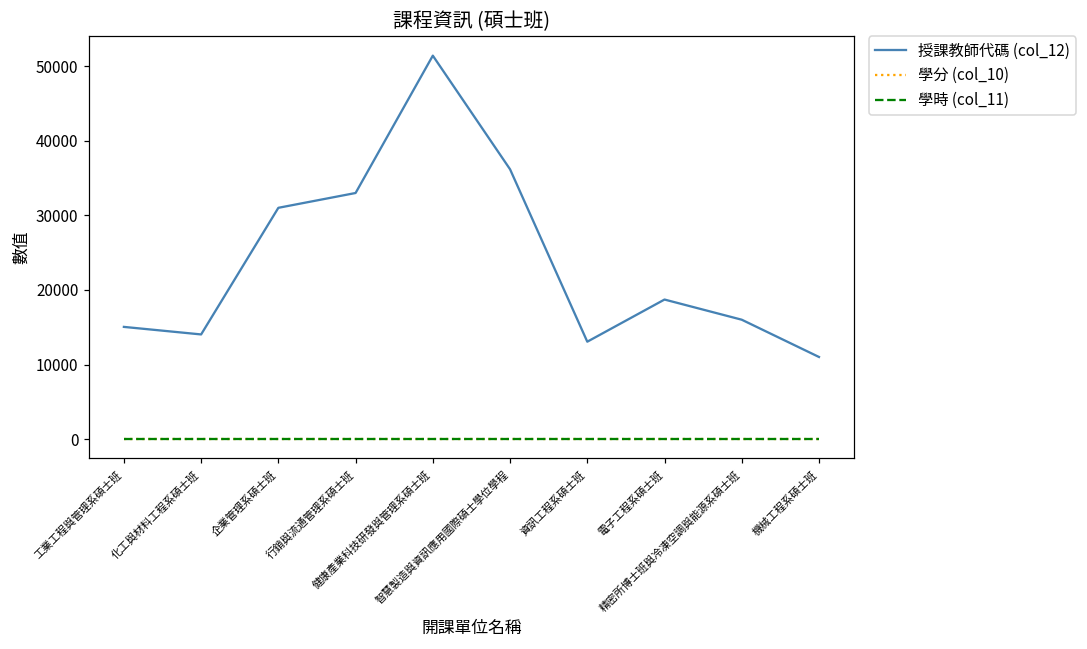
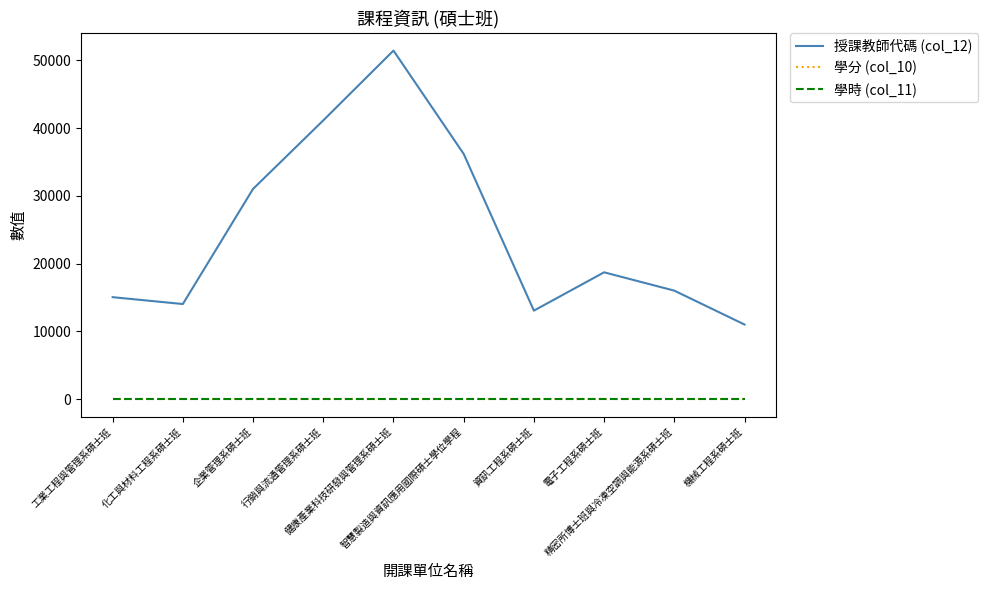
授課教師代碼 (col_12), 行銷與流通管理系碩士班: 33000 -> 41000
